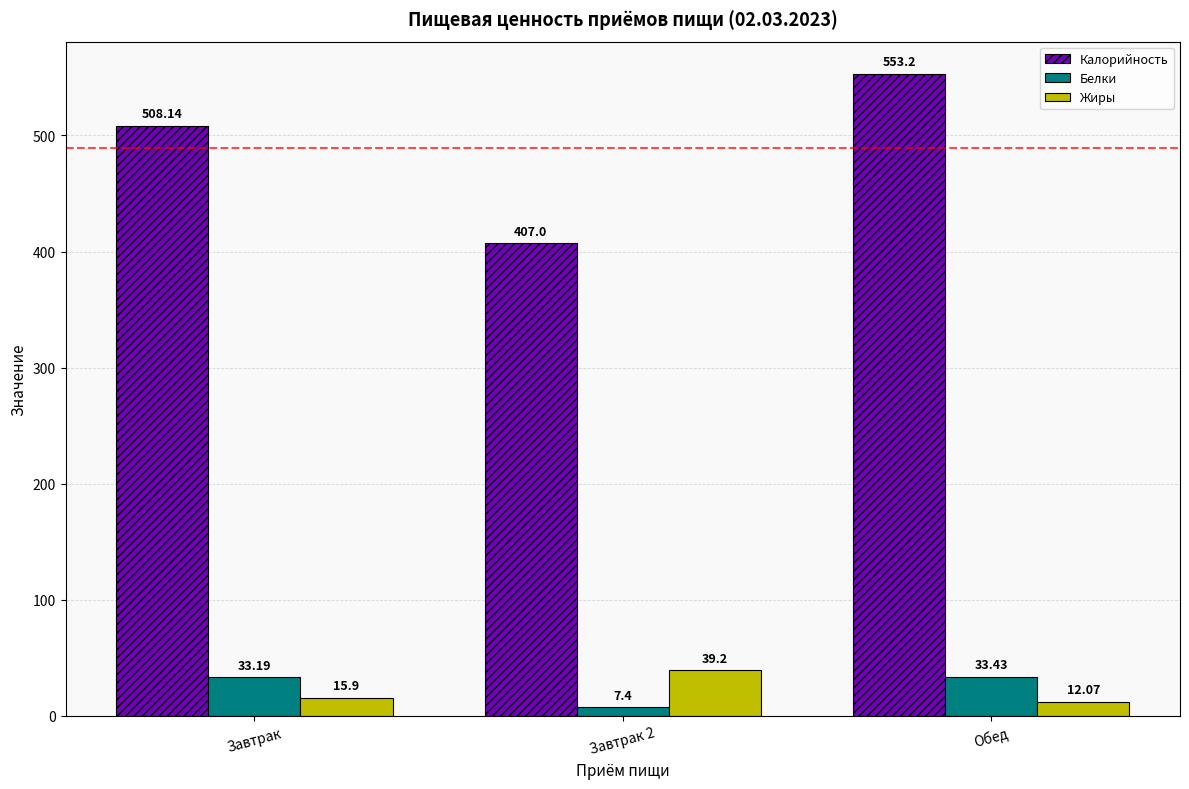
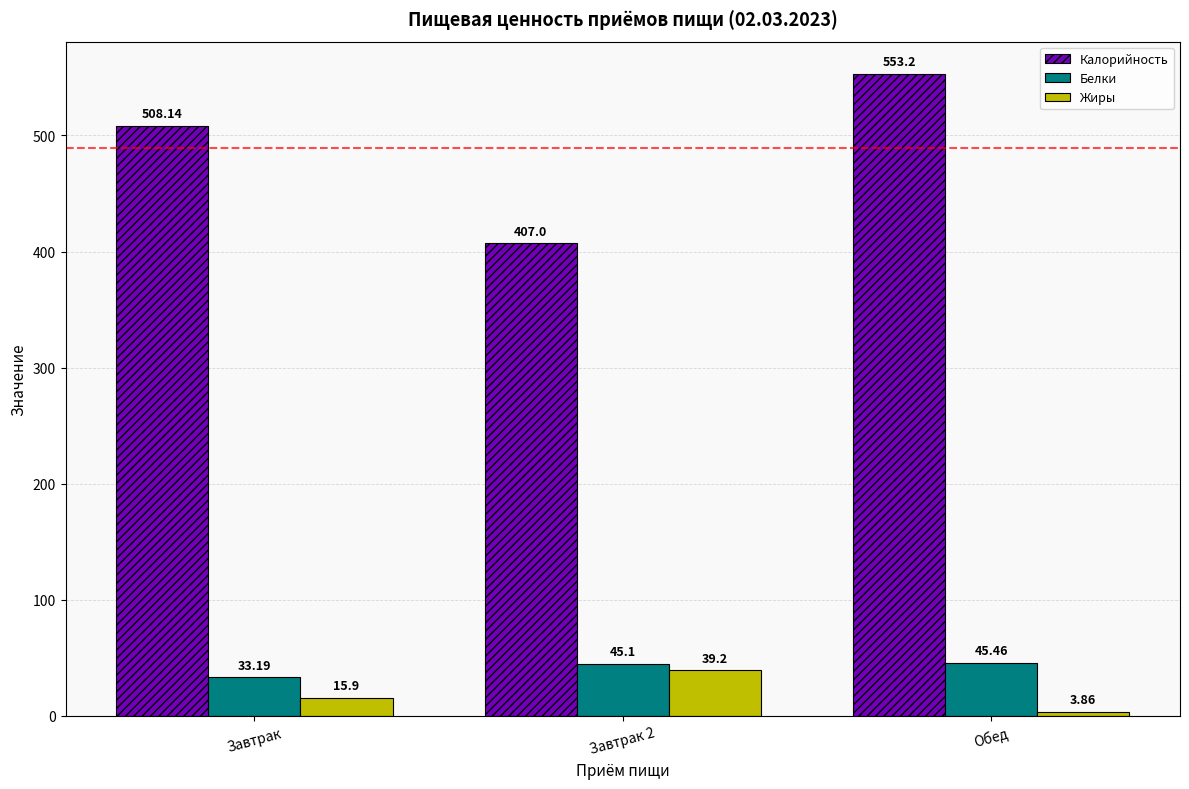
Белки, Завтрак 2: 7.4 -> 45.1
Белки, Обед: 33.43 -> 45.46
Жиры, Обед: 12.07 -> 3.86
